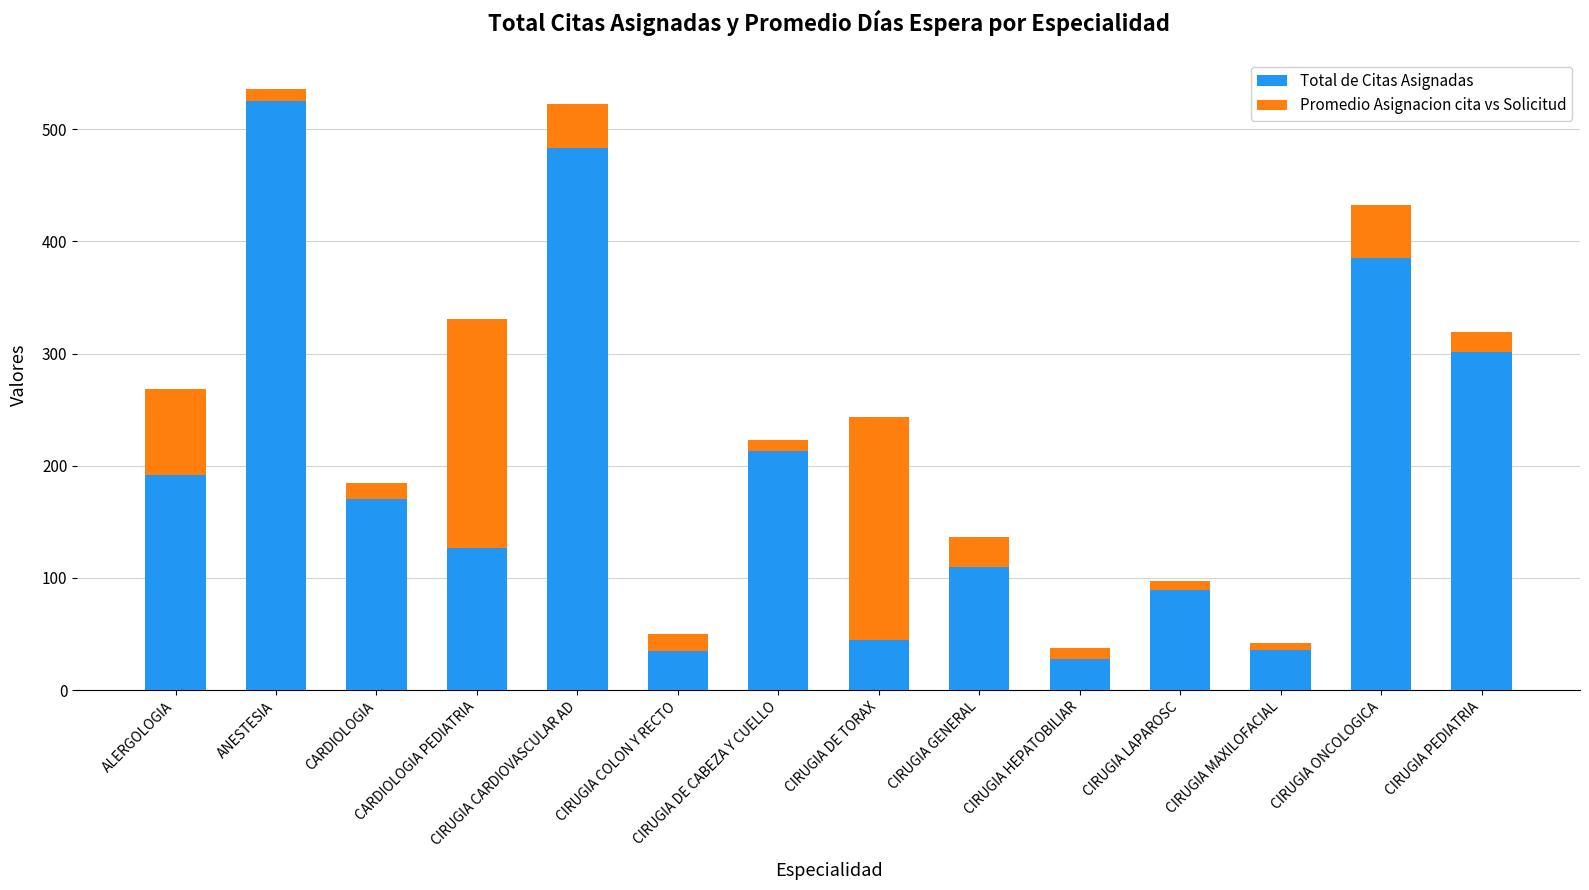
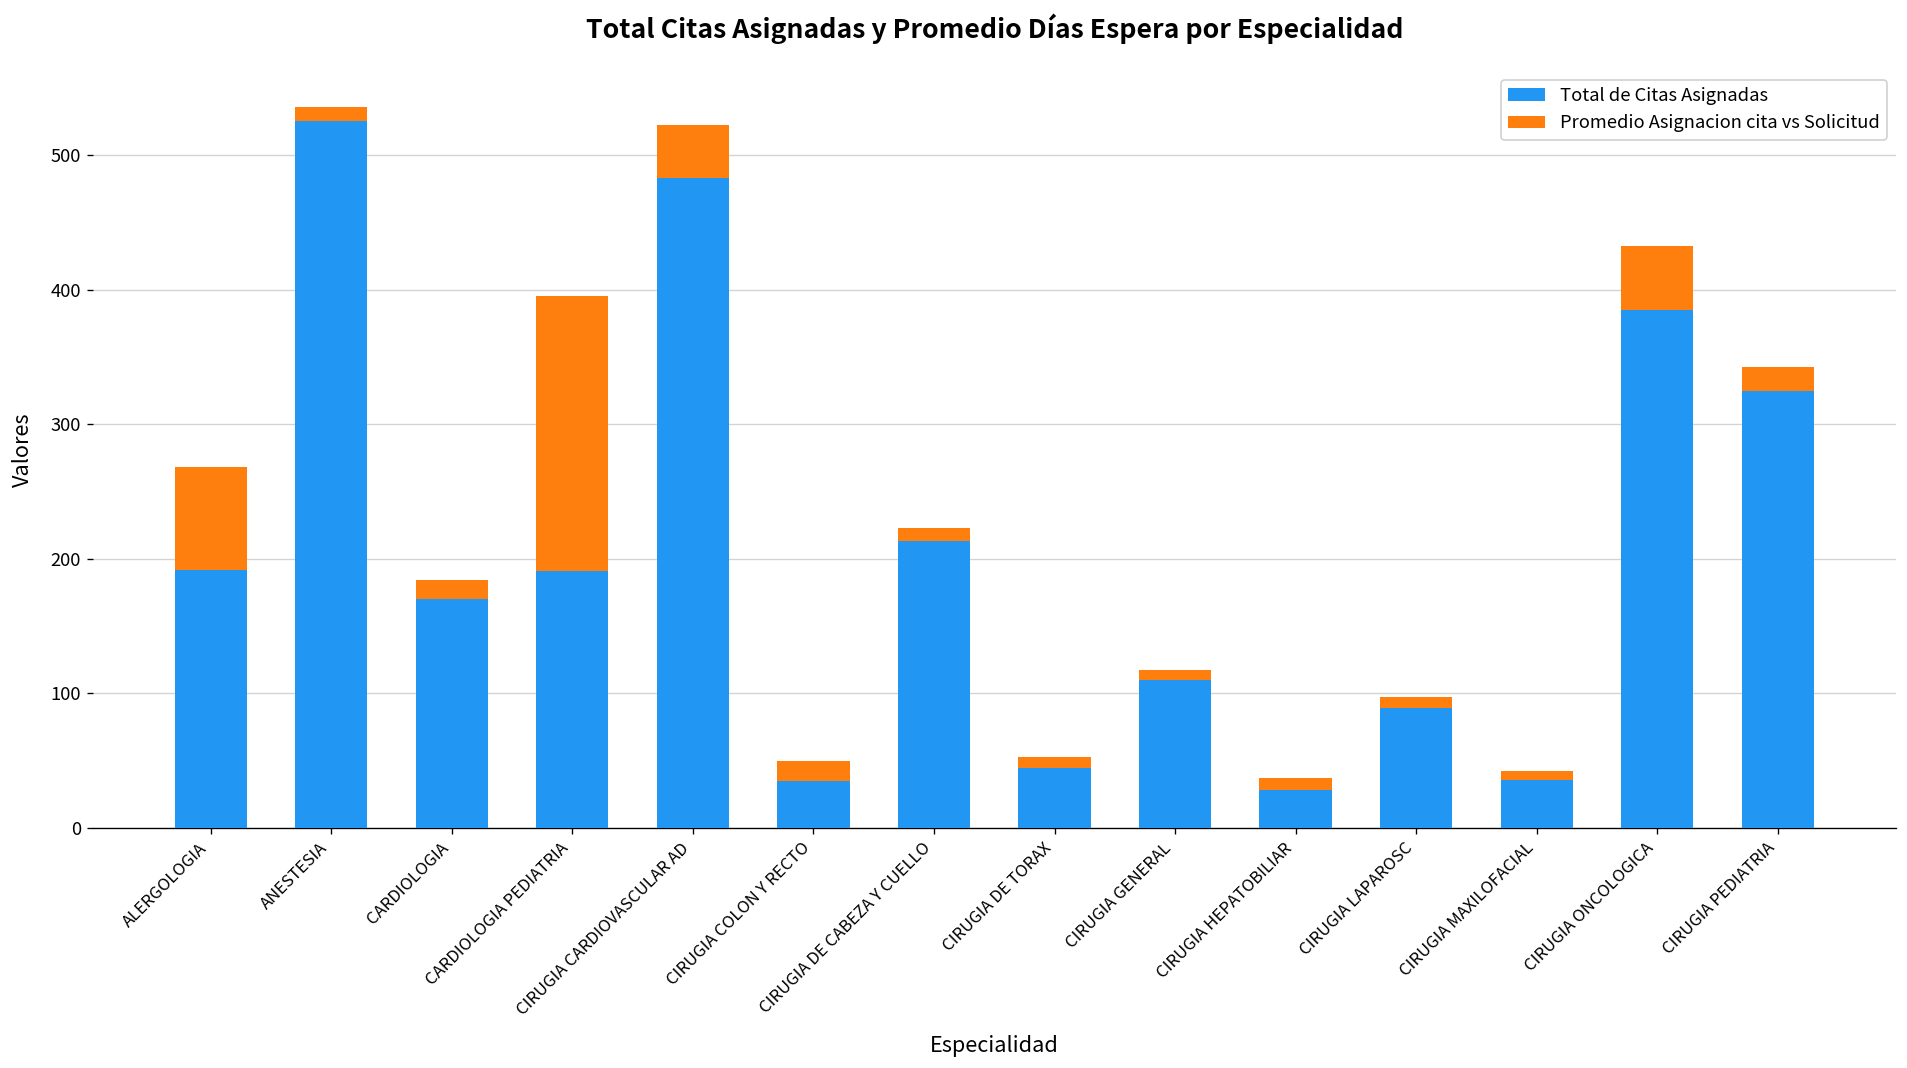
Total de Citas Asignadas, CARDIOLOGIA PEDIATRIA: 127 -> 191
Promedio Asignacion cita vs Solicitud, CIRUGIA DE TORAX: 198 -> 8
Promedio Asignacion cita vs Solicitud, CIRUGIA GENERAL: 26 -> 7
Total de Citas Asignadas, CIRUGIA PEDIATRIA: 301 -> 325
